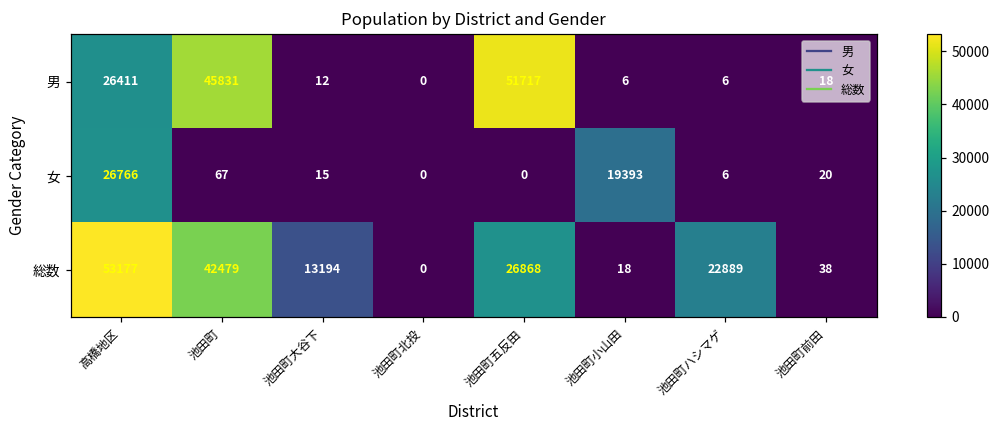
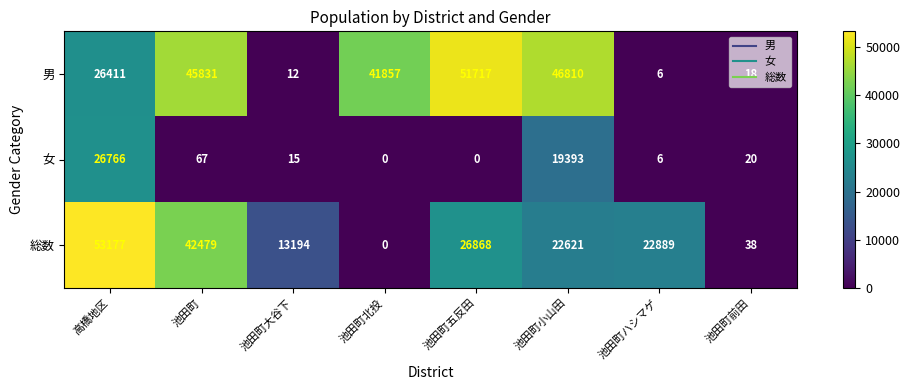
男, 池田町北投: 0 -> 41857
男, 池田町小山田: 6 -> 46810
総数, 池田町小山田: 18 -> 22621
